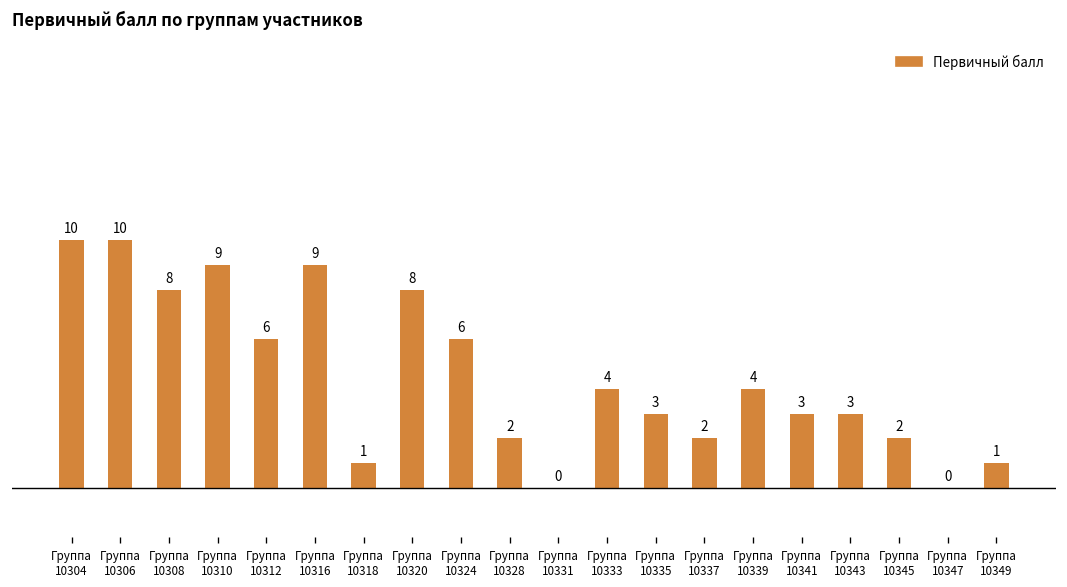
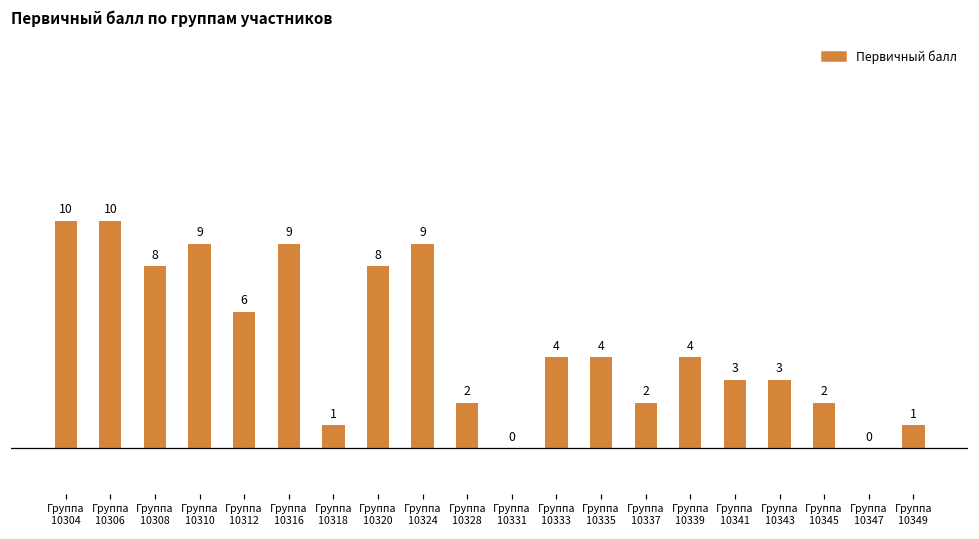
Группа 10324: 6 -> 9
Группа 10335: 3 -> 4
